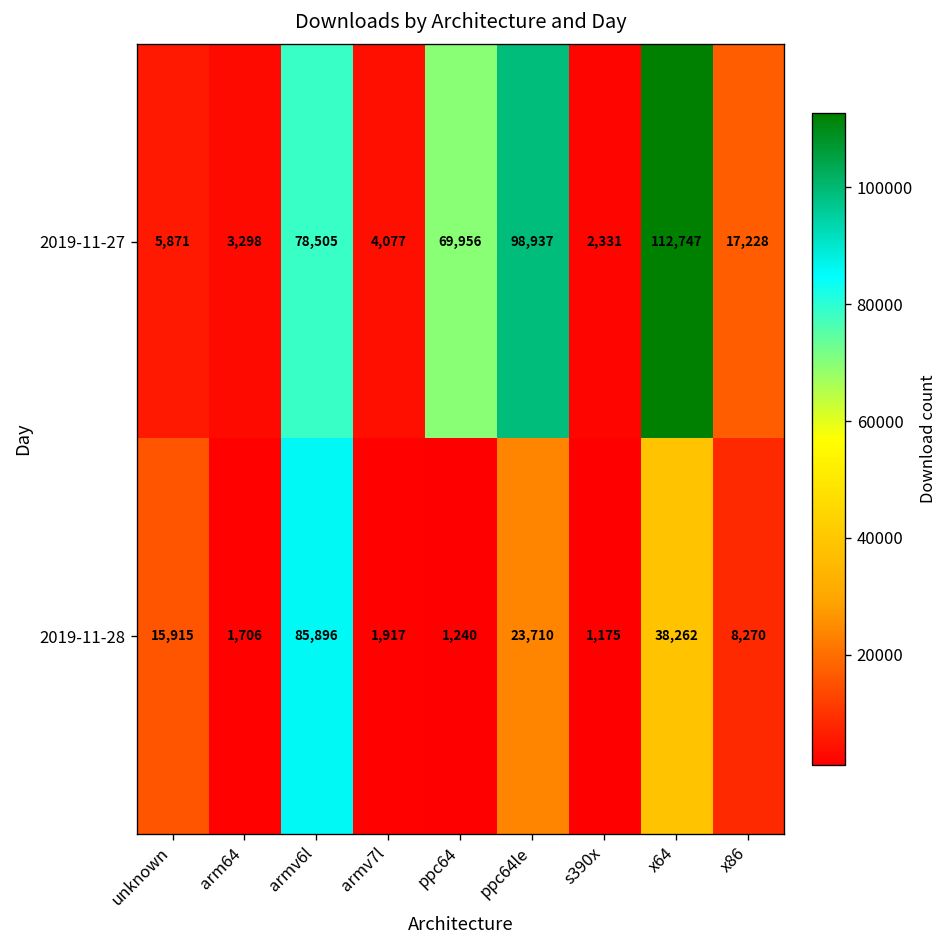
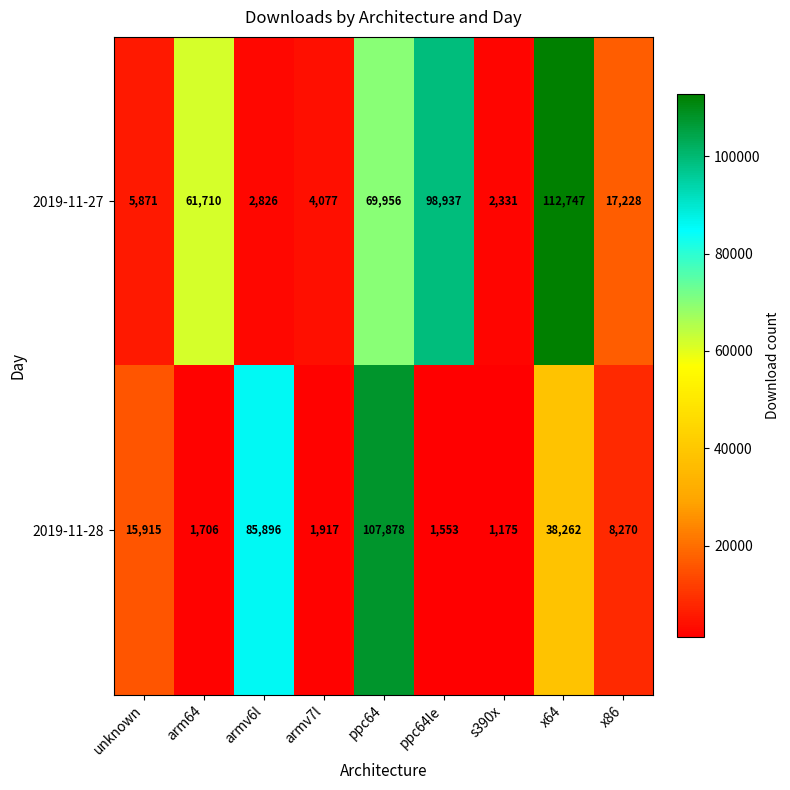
2019-11-27, arm64: 3,298 -> 61,710
2019-11-27, armv6l: 78,505 -> 2,826
2019-11-28, ppc64: 1,240 -> 107,878
2019-11-28, ppc64le: 23,710 -> 1,553
